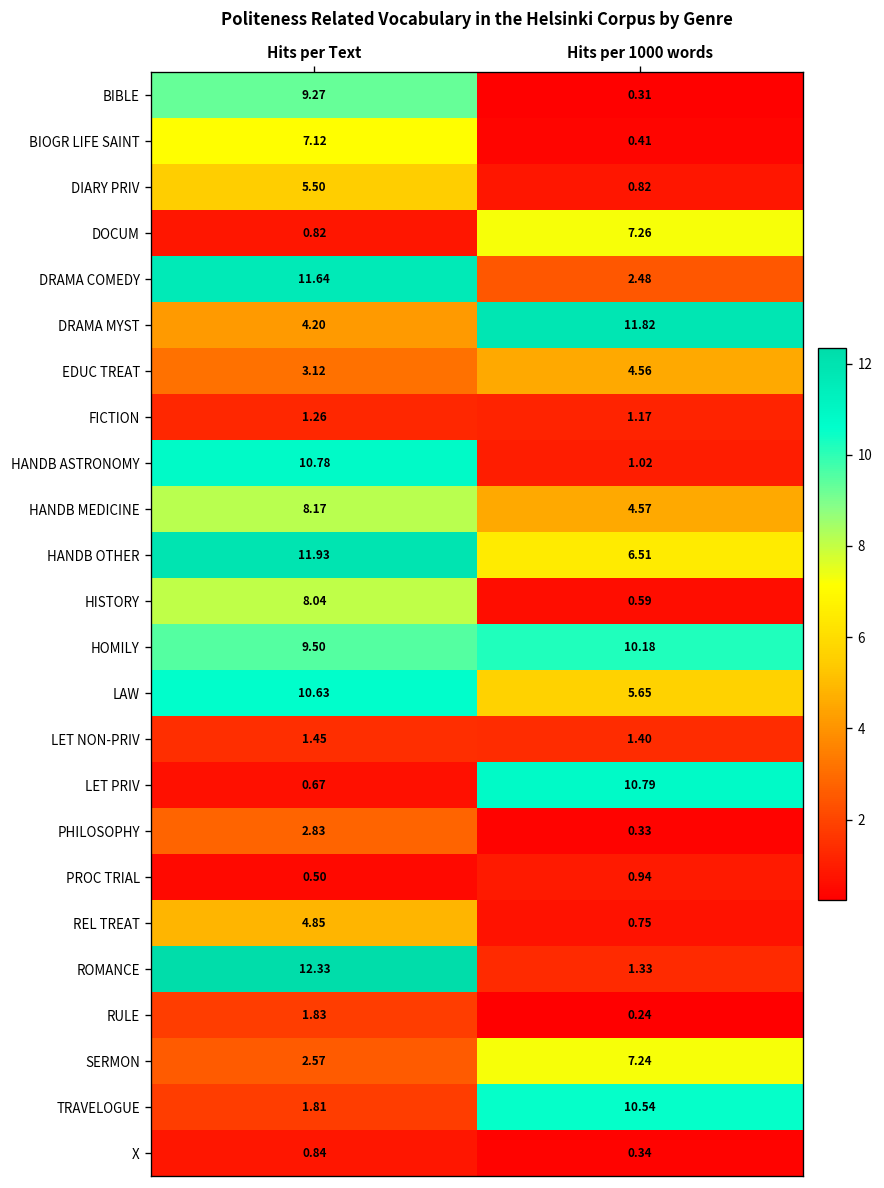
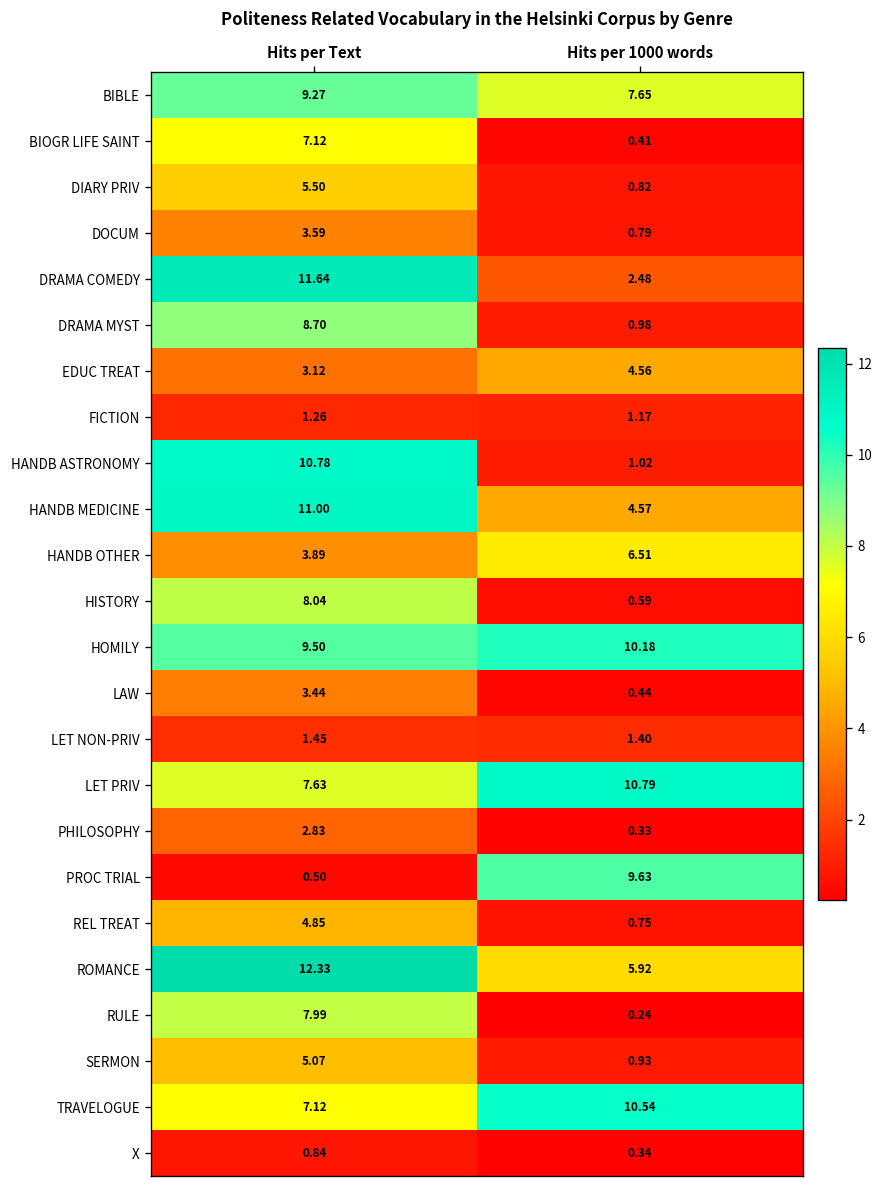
BIBLE, Hits per 1000 words: 0.31 -> 7.65
DOCUM, Hits per Text: 0.82 -> 3.59
DOCUM, Hits per 1000 words: 7.26 -> 0.79
DRAMA MYST, Hits per Text: 4.20 -> 8.70
DRAMA MYST, Hits per 1000 words: 11.82 -> 0.98
HANDB MEDICINE, Hits per Text: 8.17 -> 11.00
HANDB OTHER, Hits per Text: 11.93 -> 3.89
LAW, Hits per Text: 10.63 -> 3.44
LAW, Hits per 1000 words: 5.65 -> 0.44
LET PRIV, Hits per Text: 0.67 -> 7.63
PROC TRIAL, Hits per 1000 words: 0.94 -> 9.63
ROMANCE, Hits per 1000 words: 1.33 -> 5.92
RULE, Hits per Text: 1.83 -> 7.99
SERMON, Hits per Text: 2.57 -> 5.07
SERMON, Hits per 1000 words: 7.24 -> 0.93
TRAVELOGUE, Hits per Text: 1.81 -> 7.12
